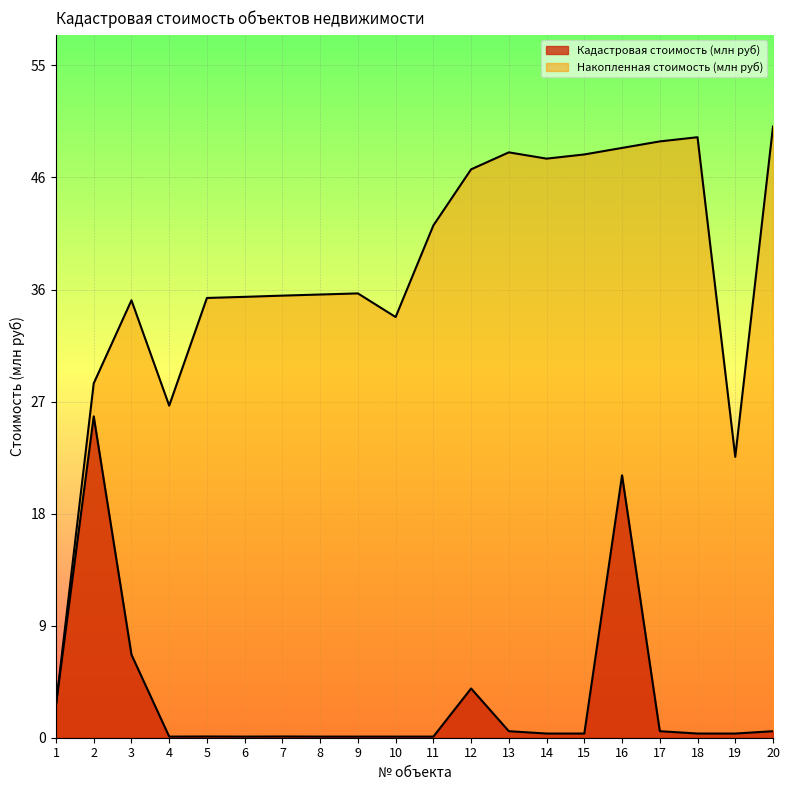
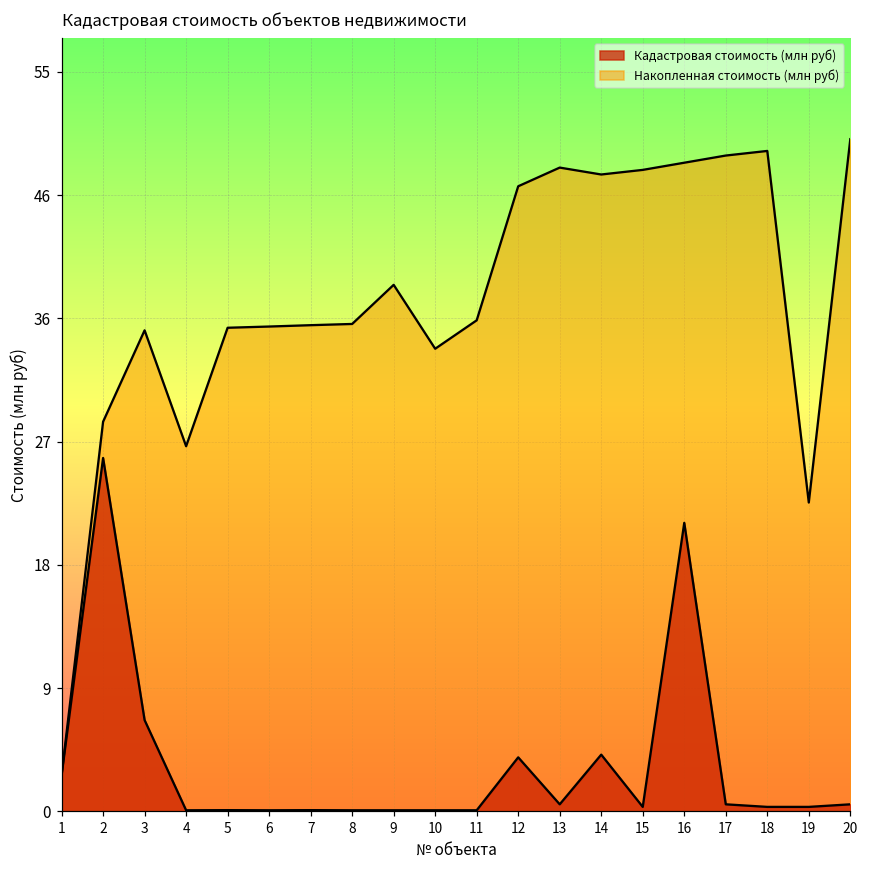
Накопленная стоимость (млн руб), 9: 36.1 -> 38.9
Накопленная стоимость (млн руб), 11: 41.6 -> 36.3
Кадастровая стоимость (млн руб), 14: 0.3 -> 4.2
